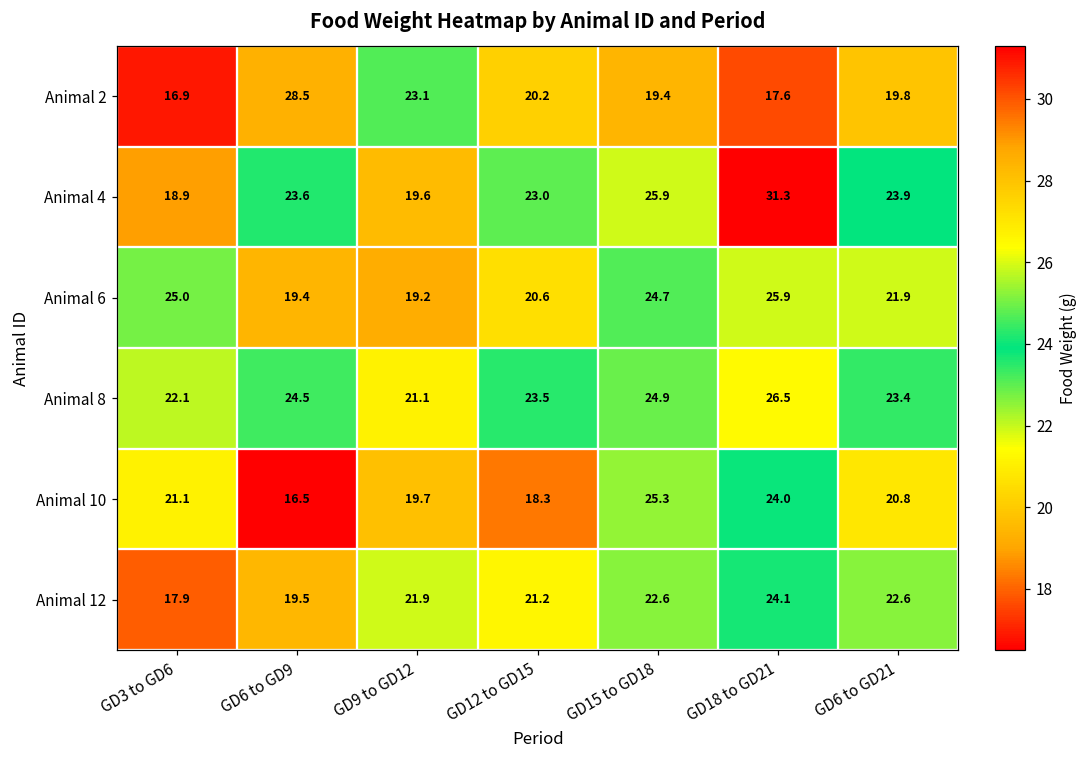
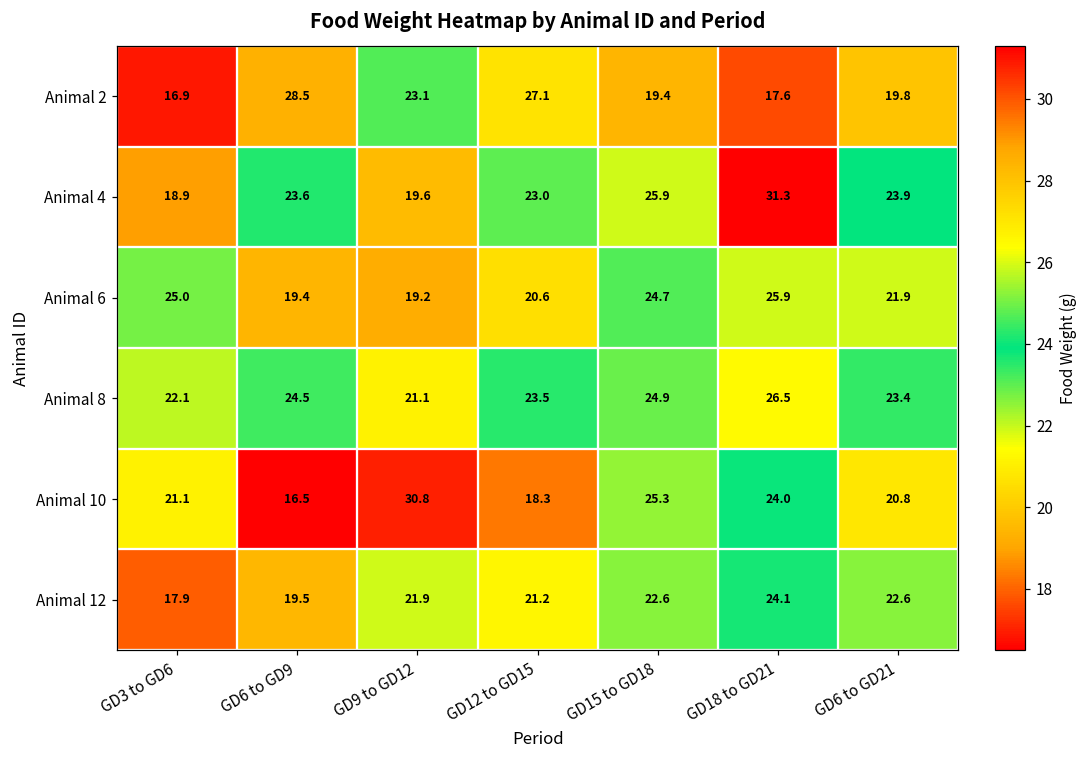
Animal 2, GD12 to GD15: 20.2 -> 27.1
Animal 10, GD9 to GD12: 19.7 -> 30.8
